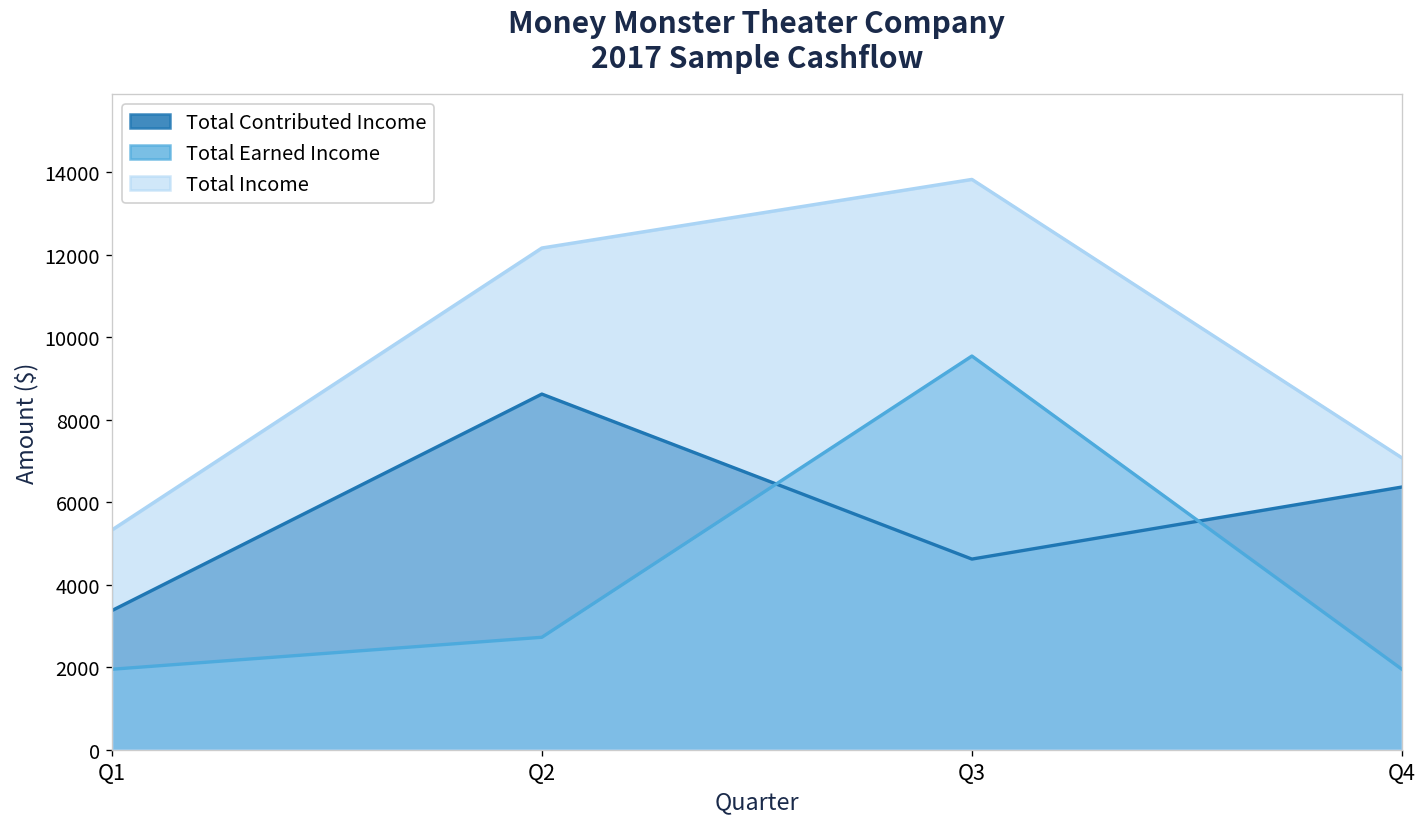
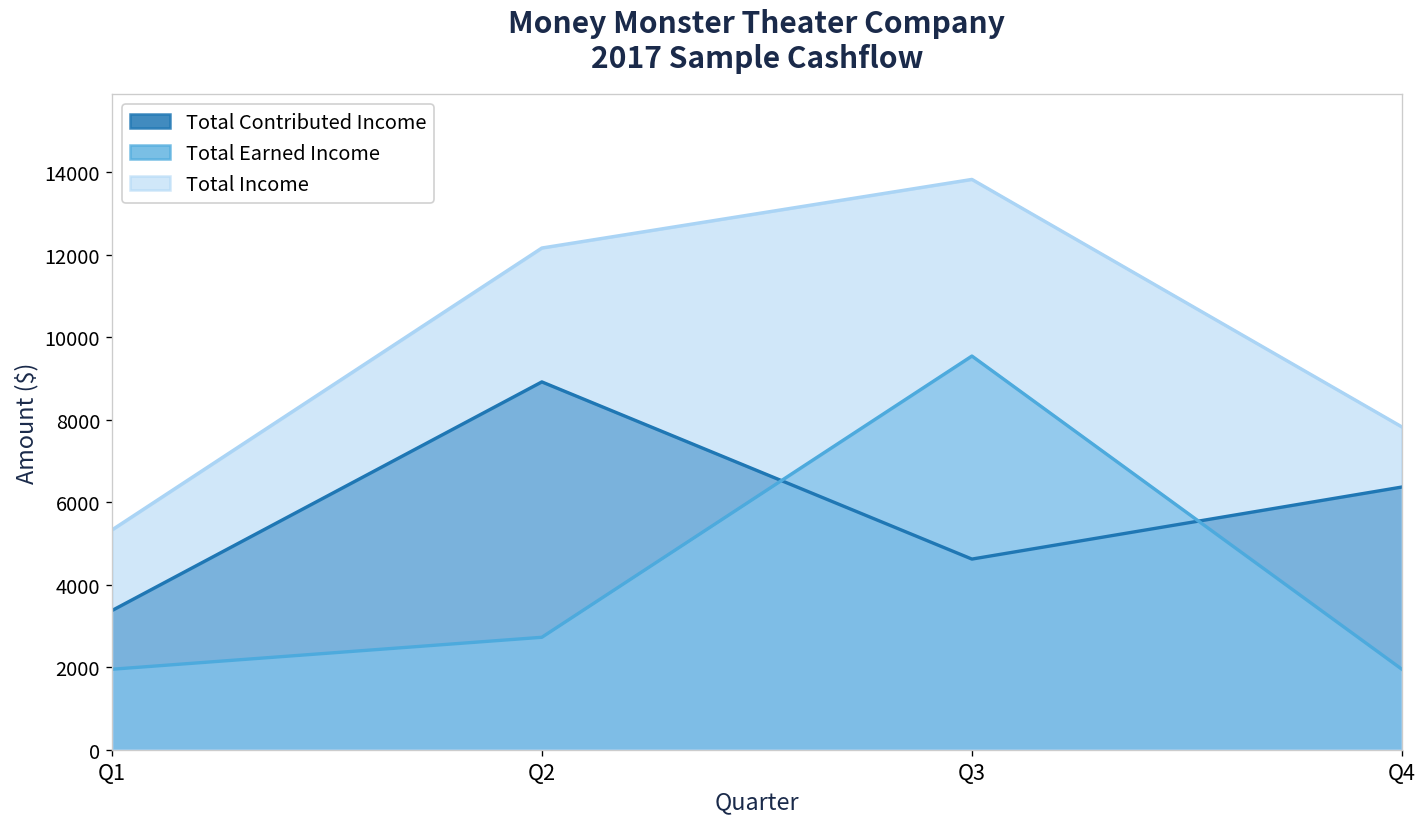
Total Contributed Income, Q2: 8600 -> 8900
Total Income, Q4: 7100 -> 7800
